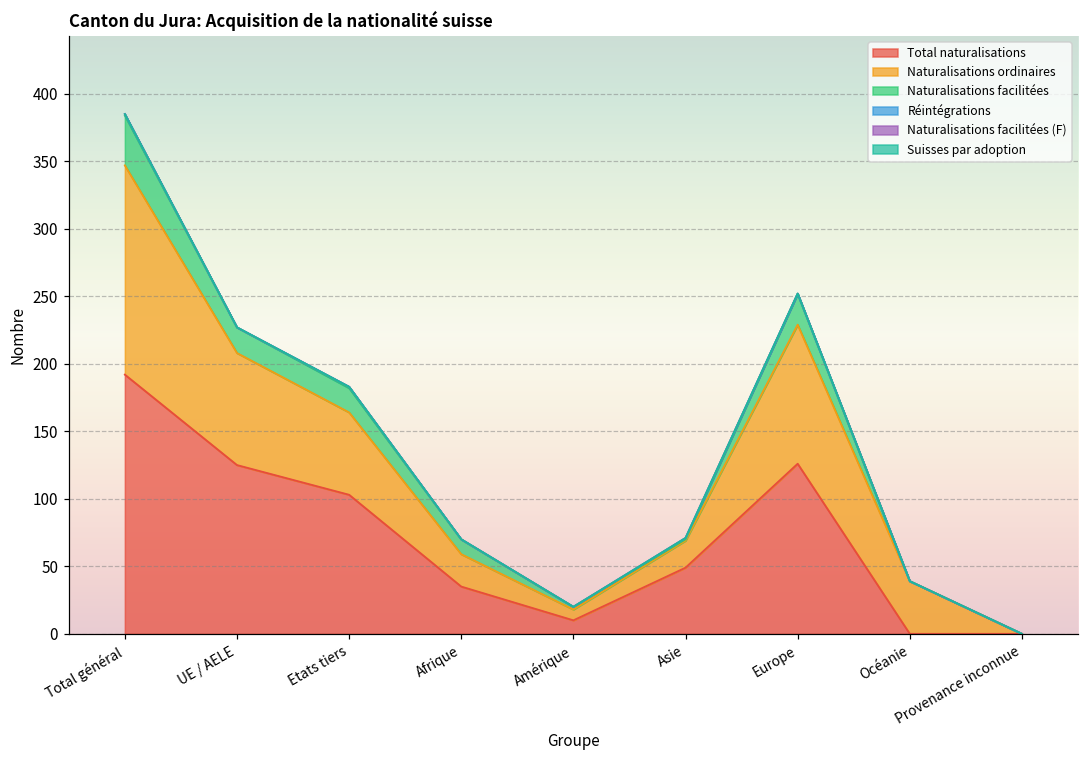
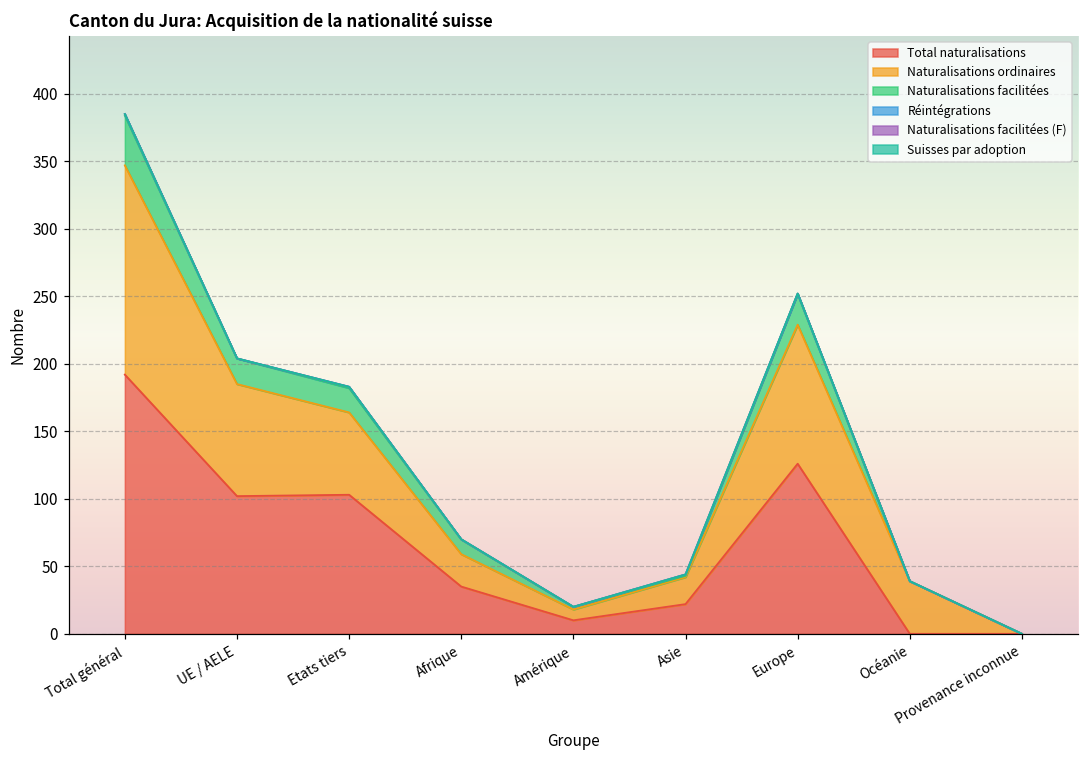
Total naturalisations, UE / AELE: 125 -> 102
Total naturalisations, Asie: 49 -> 22
